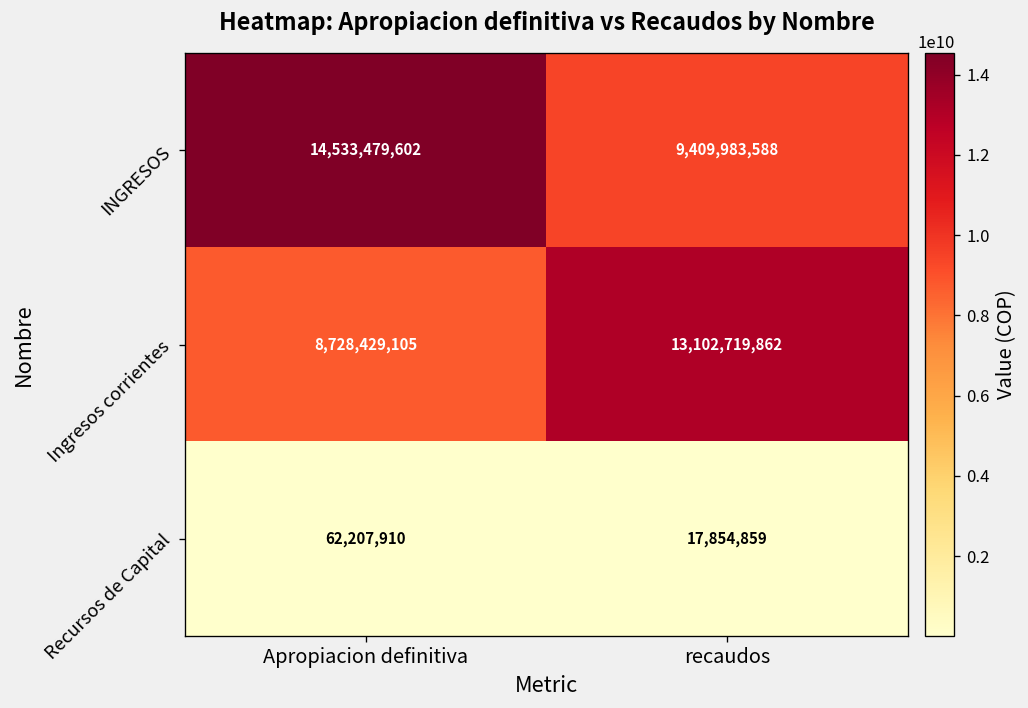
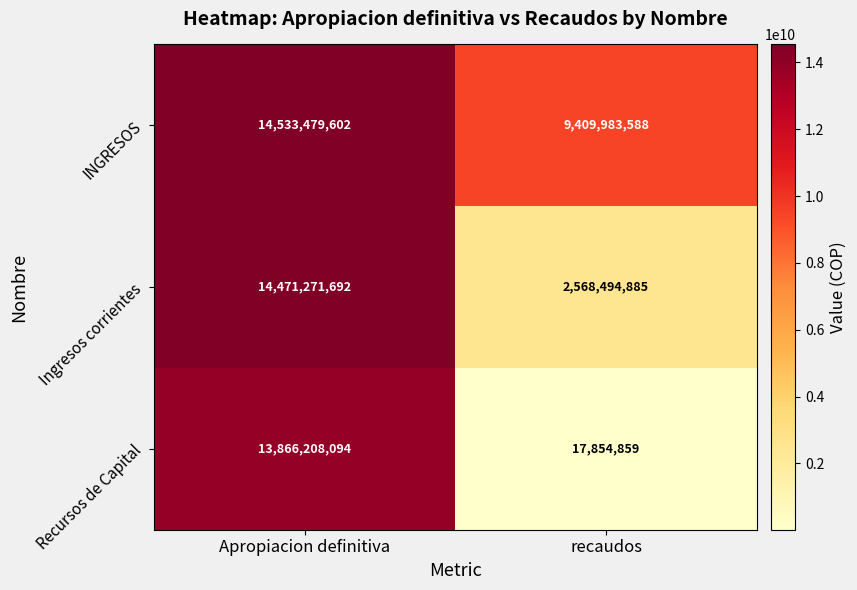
Ingresos corrientes, Apropiacion definitiva: 8,728,429,105 -> 14,471,271,692
Ingresos corrientes, recaudos: 13,102,719,862 -> 2,568,494,885
Recursos de Capital, Apropiacion definitiva: 62,207,910 -> 13,866,208,094
